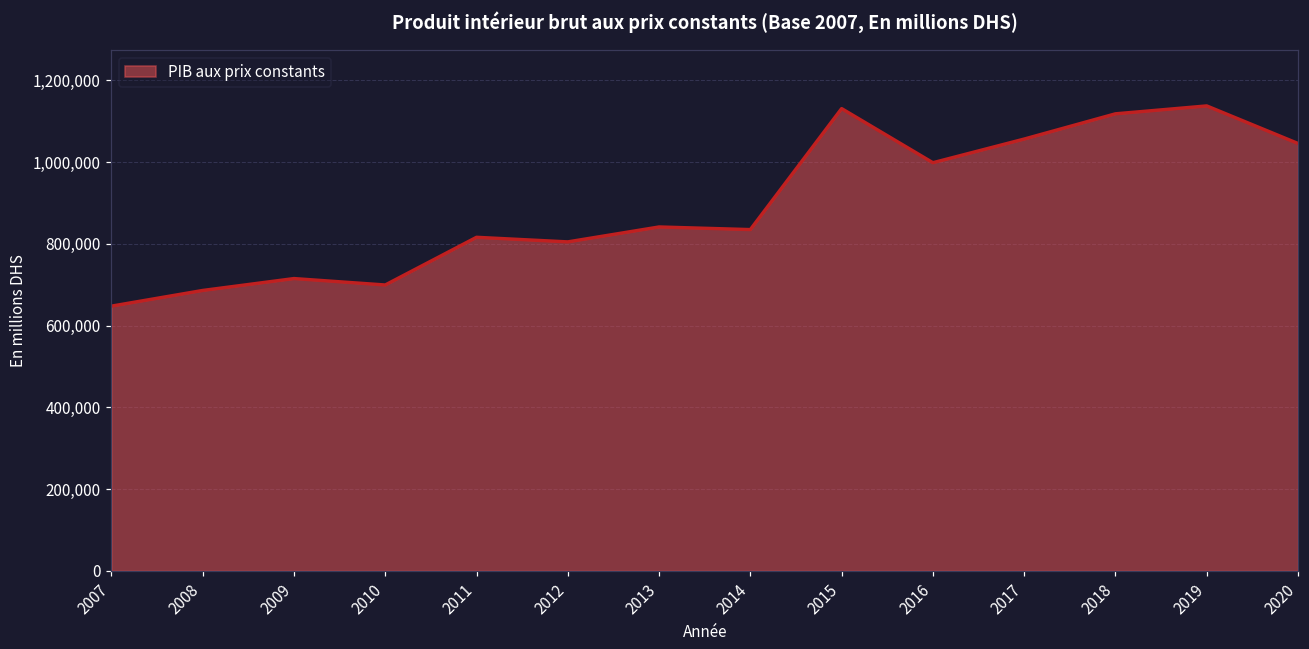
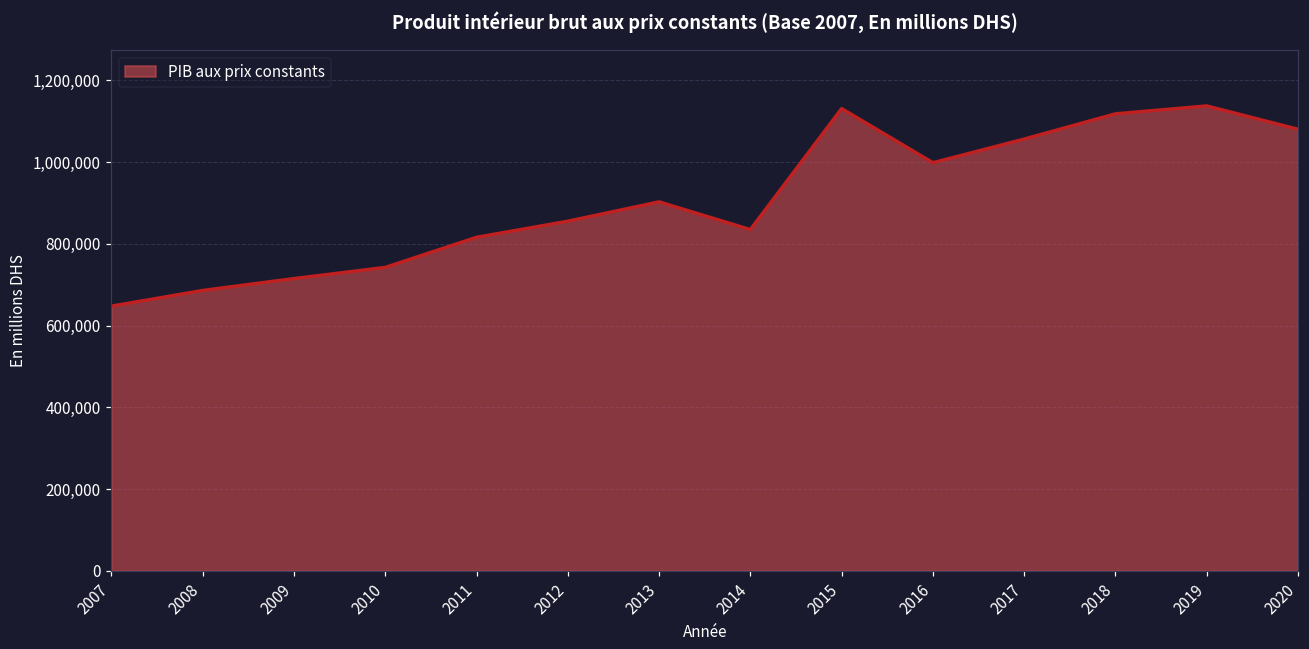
2010: 700,000 -> 740,000
2012: 800,000 -> 860,000
2013: 840,000 -> 900,000
2020: 1,050,000 -> 1,080,000
